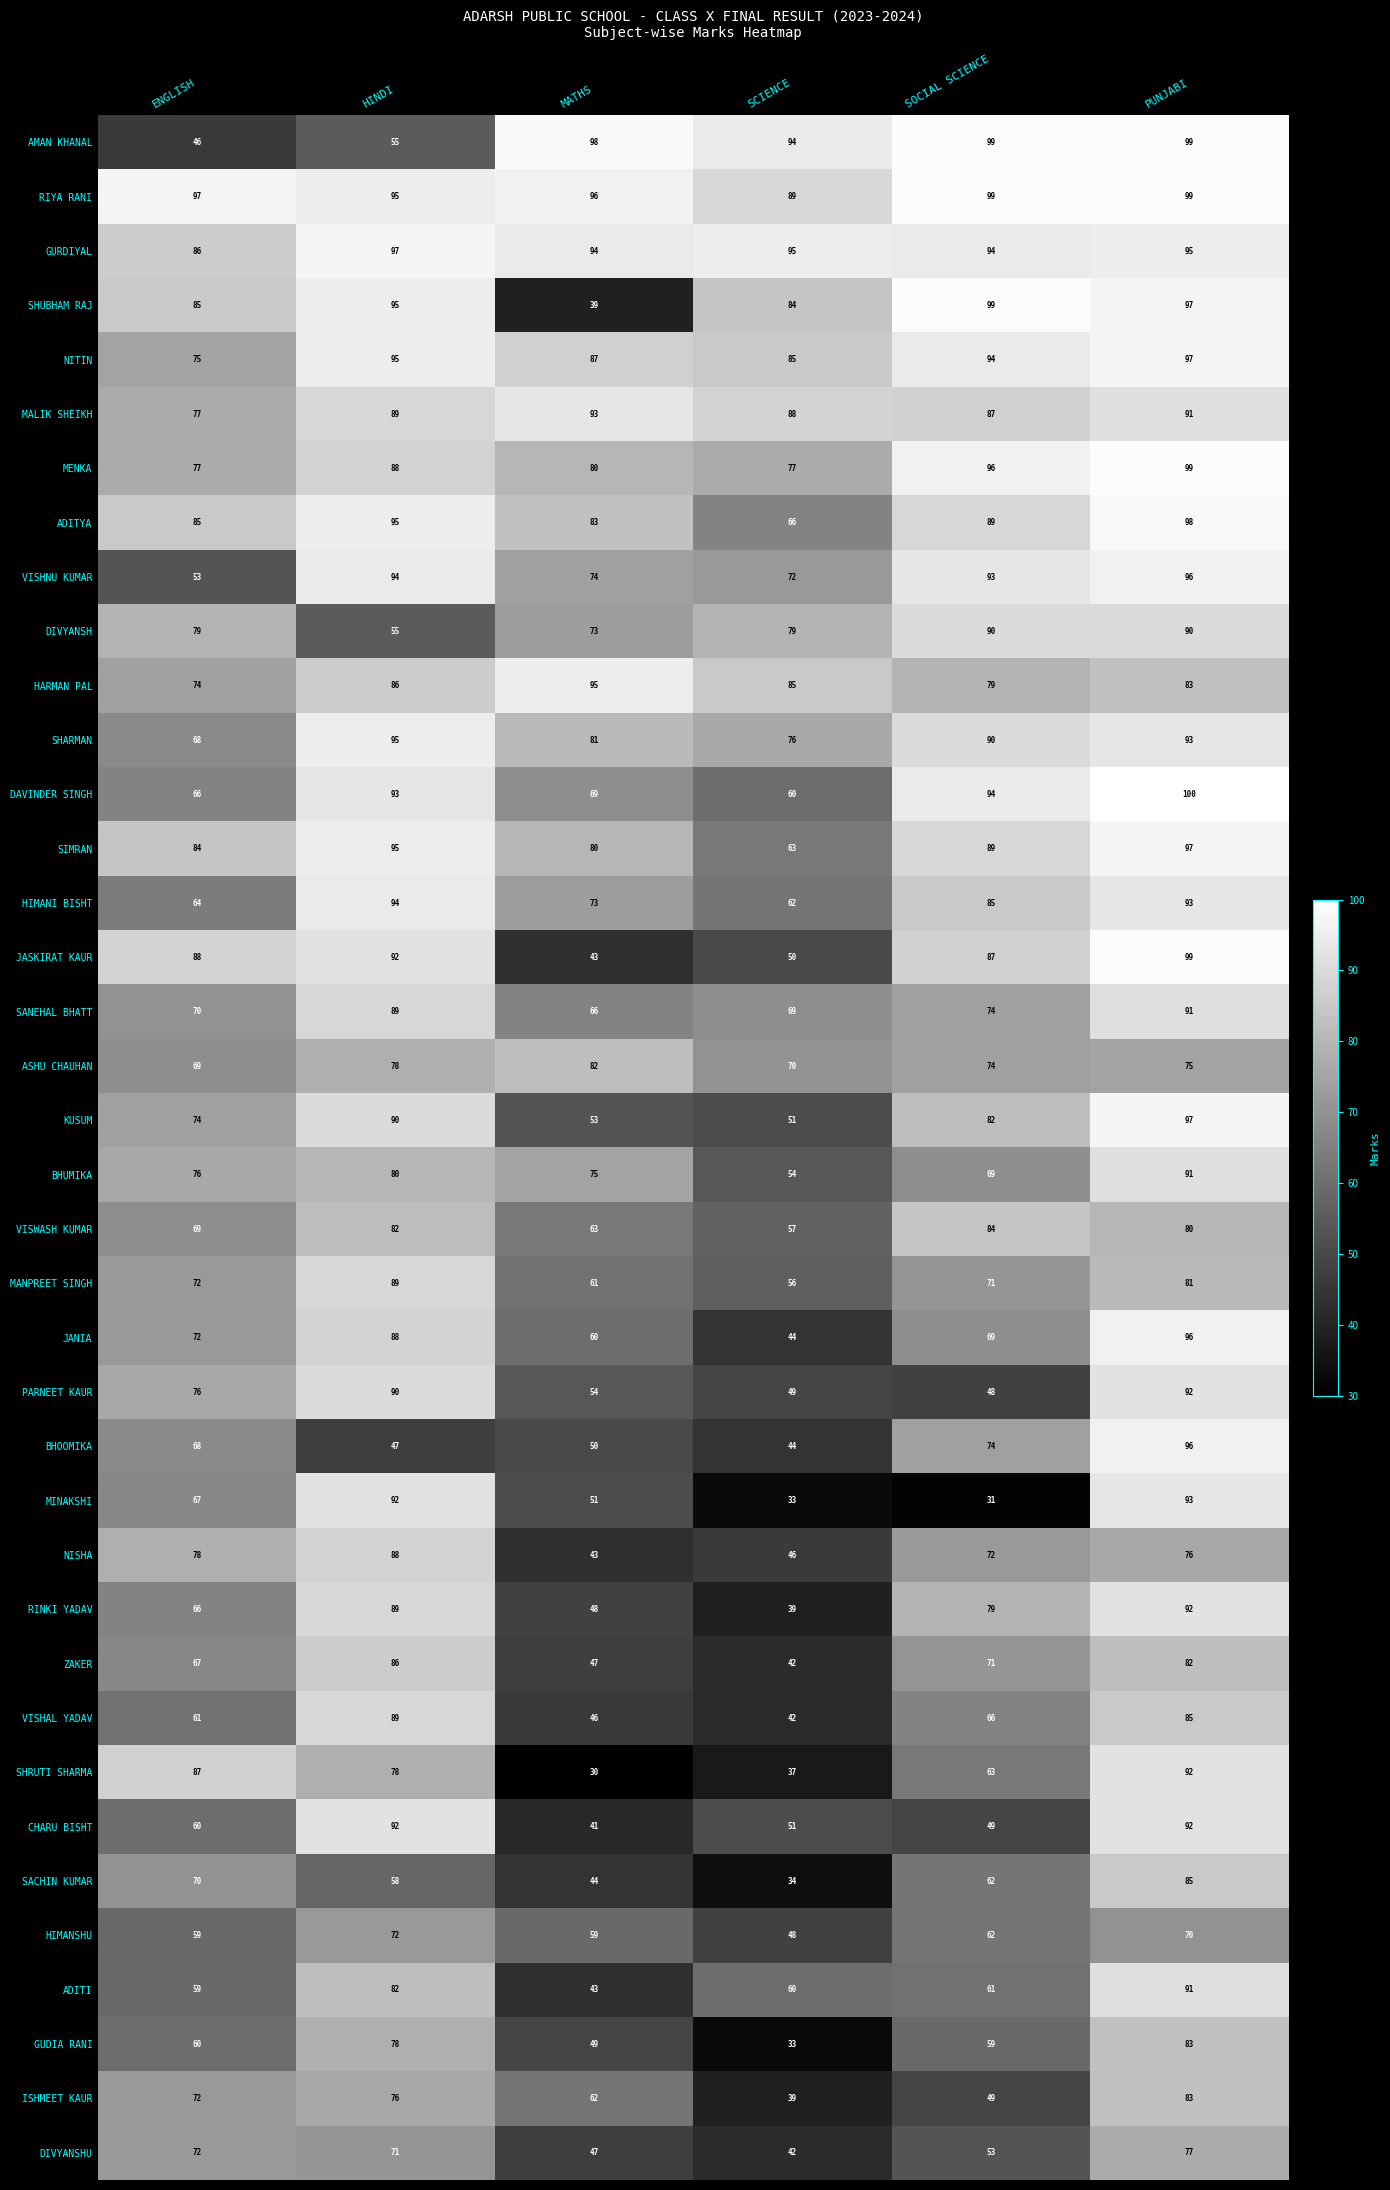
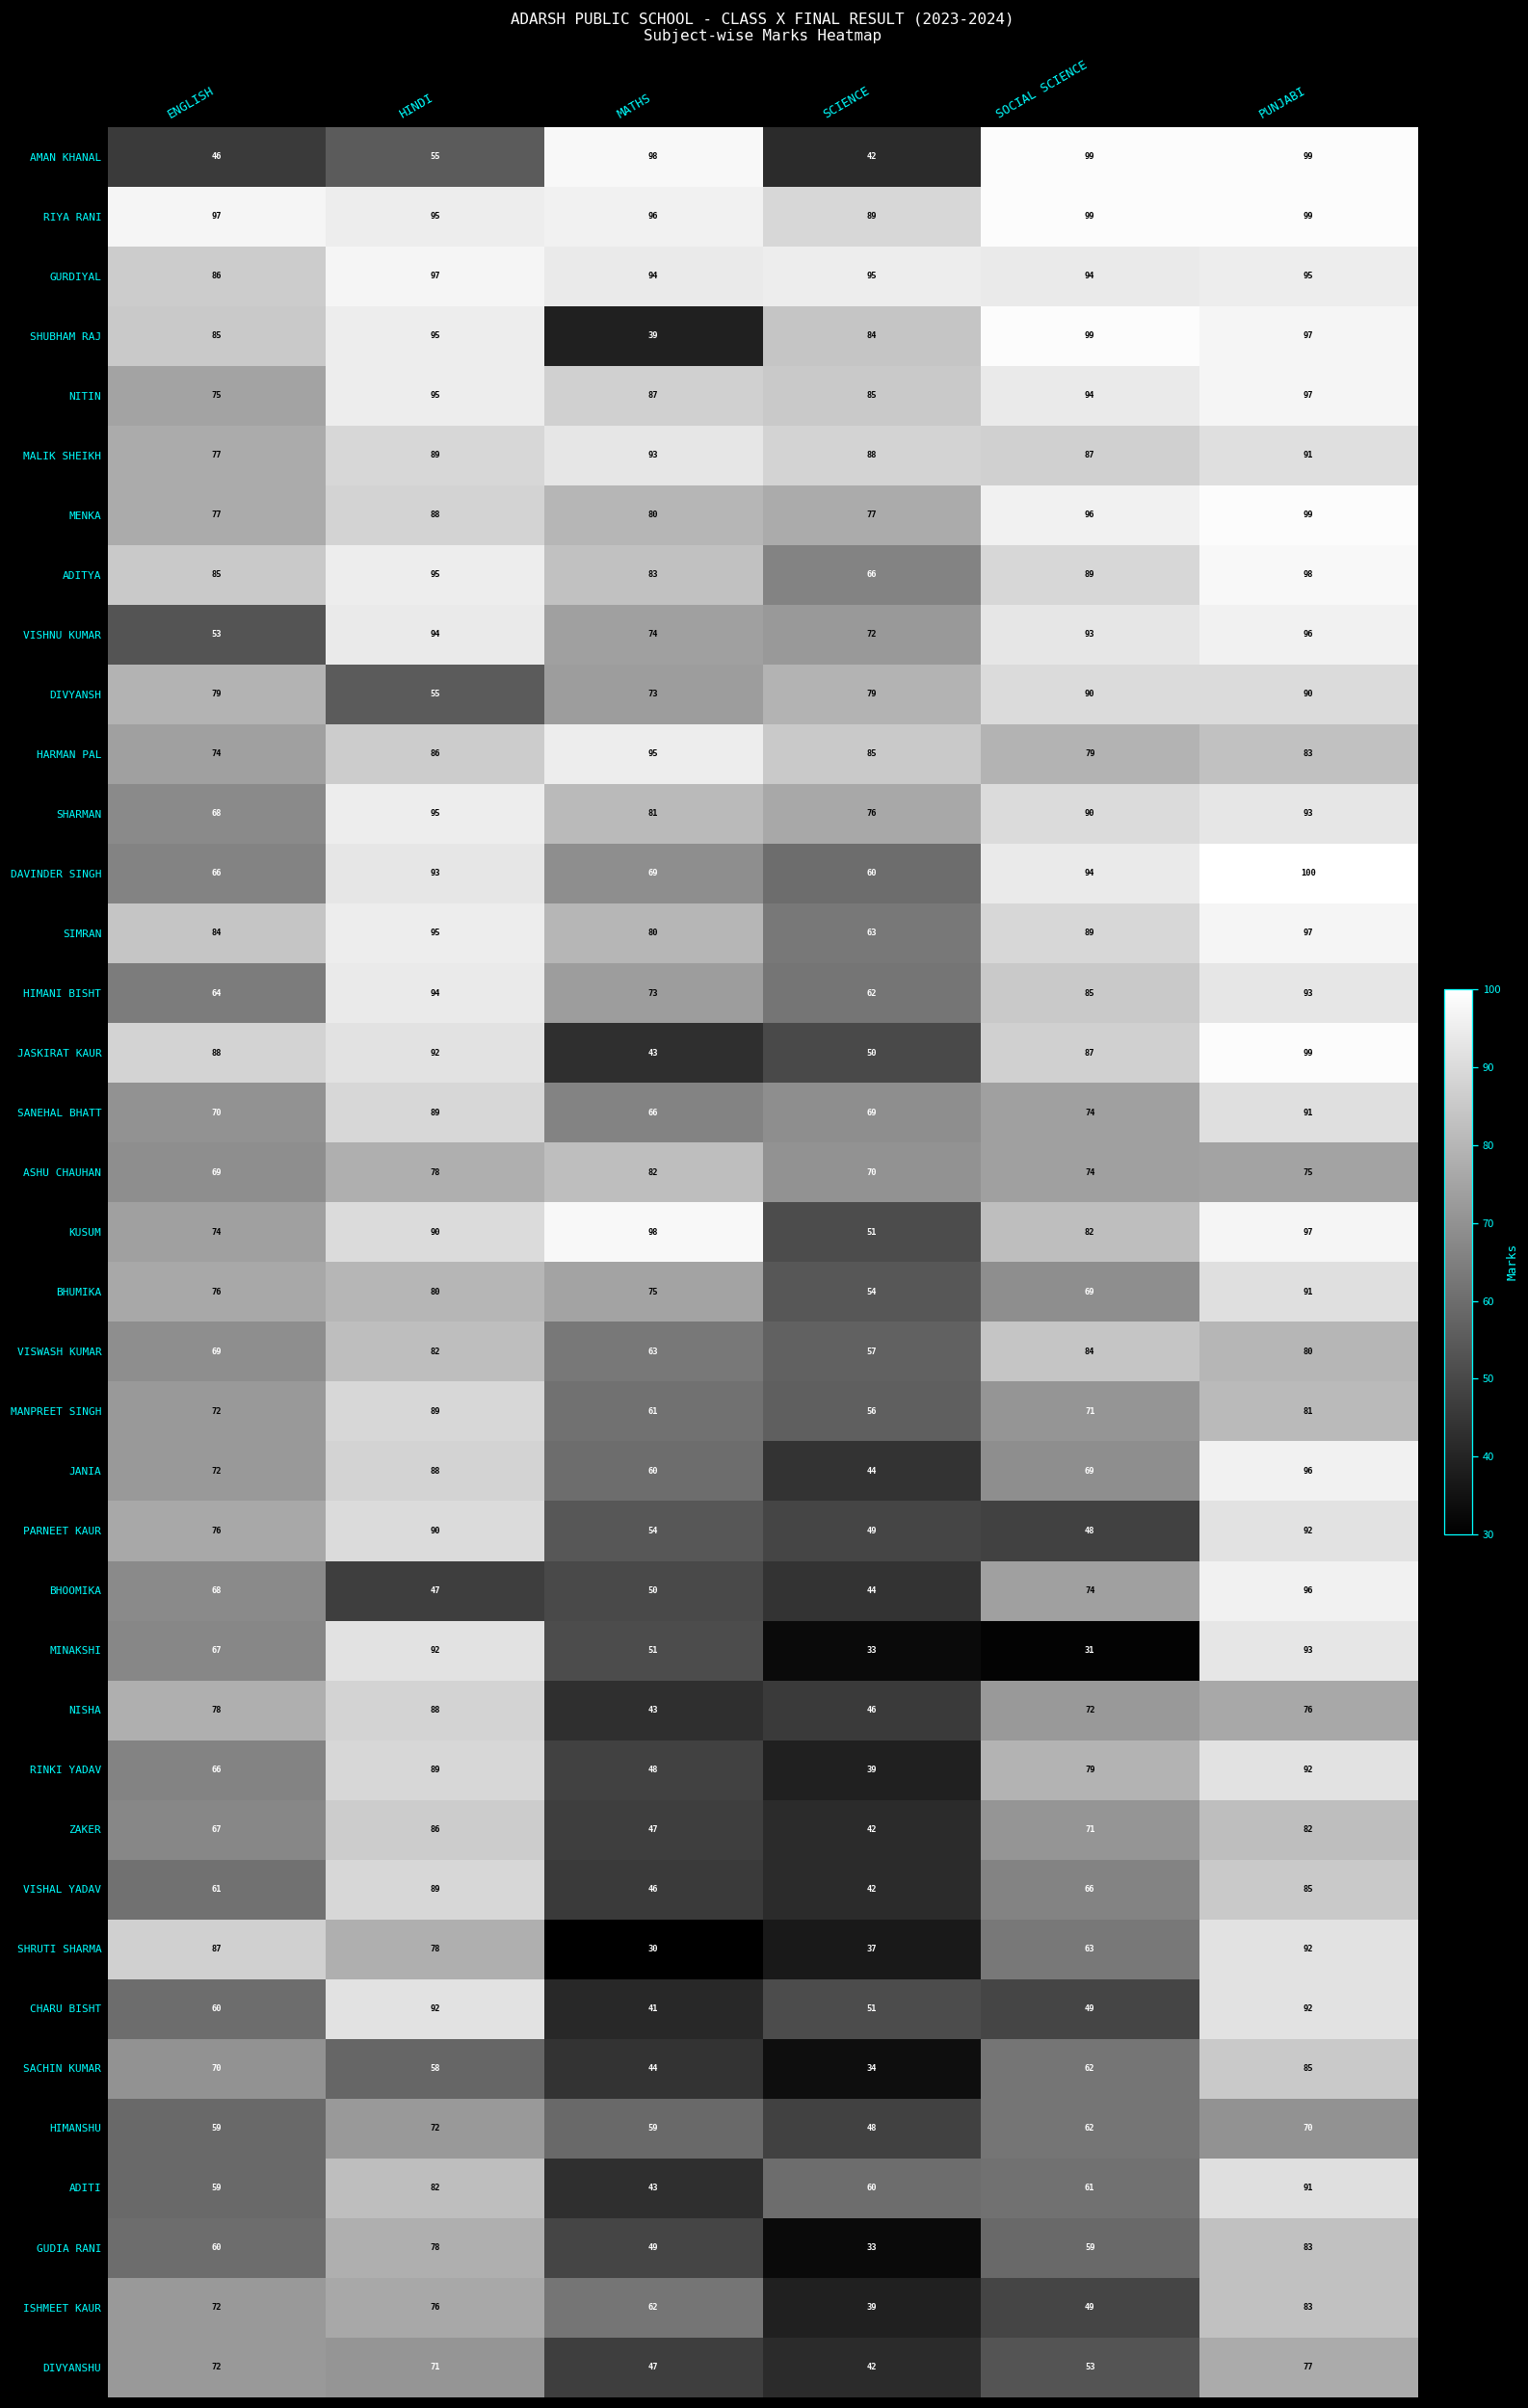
AMAN KHANAL, SCIENCE: 94 -> 42
KUSUM, MATHS: 53 -> 98
